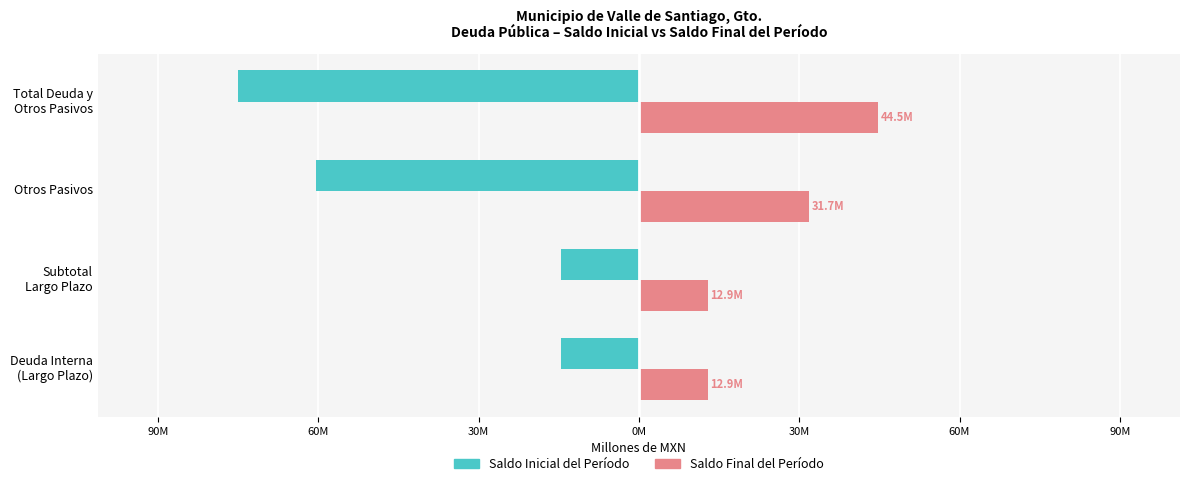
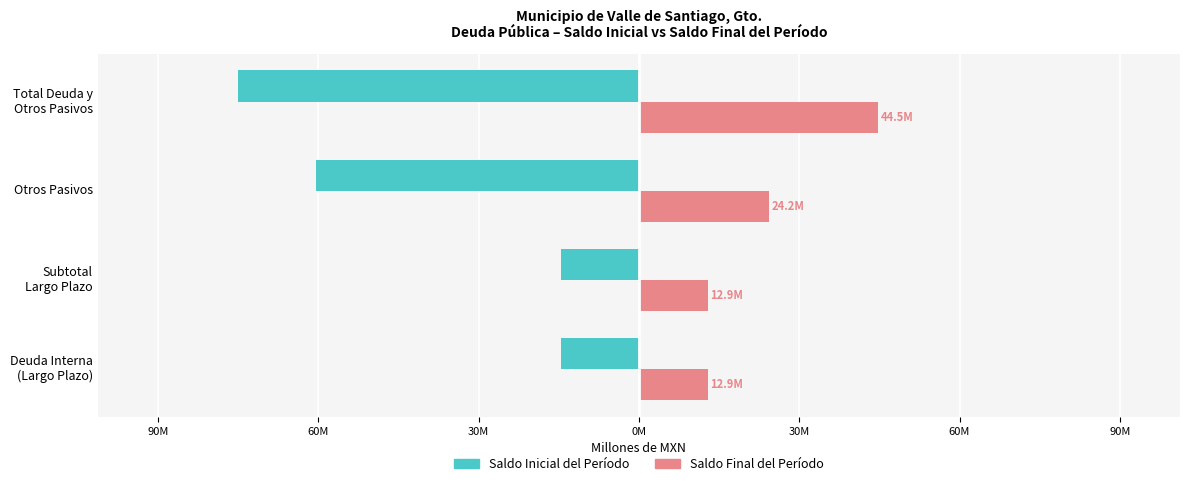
Saldo Final del Período, Otros Pasivos: 31.7M -> 24.2M
